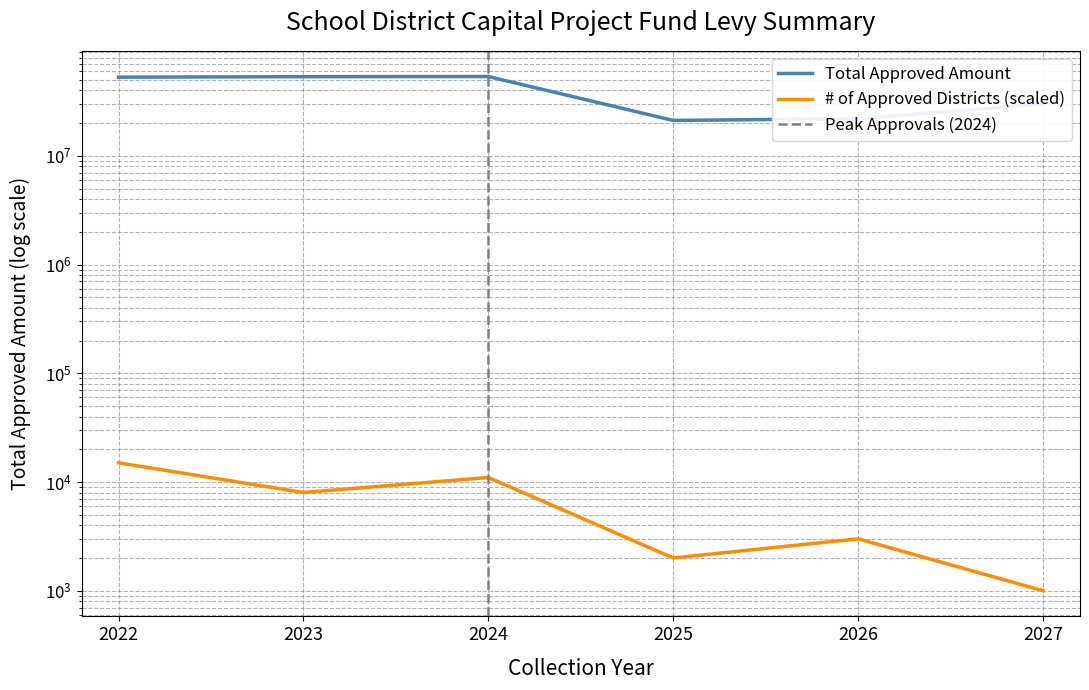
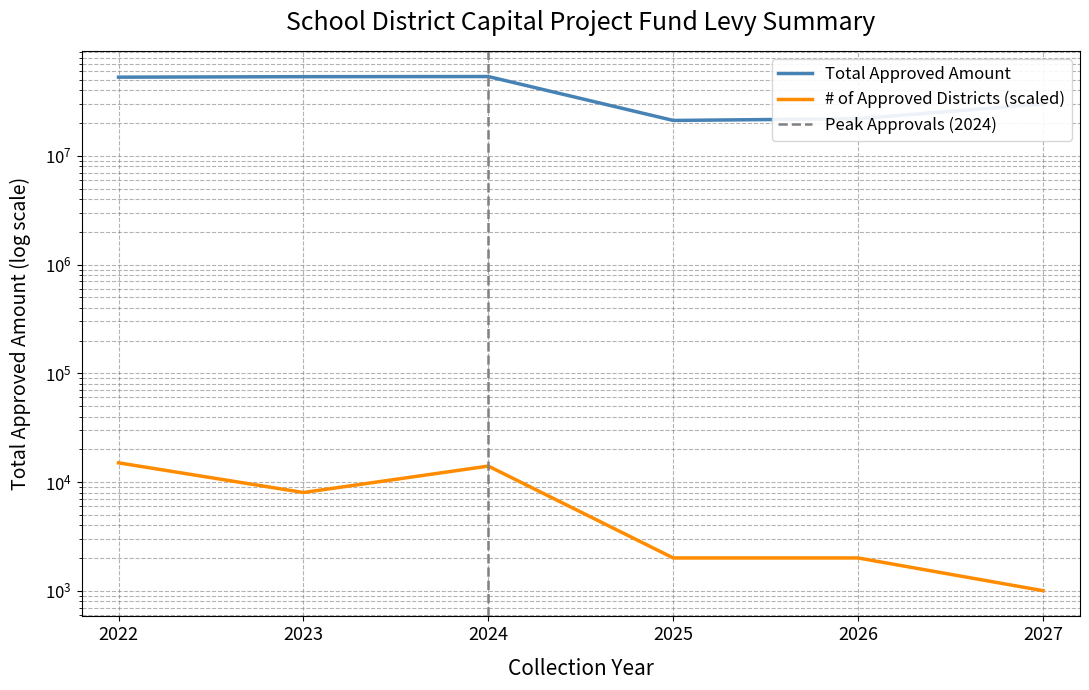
# of Approved Districts (scaled), 2024: 11000 -> 14000
# of Approved Districts (scaled), 2026: 3000 -> 2000
